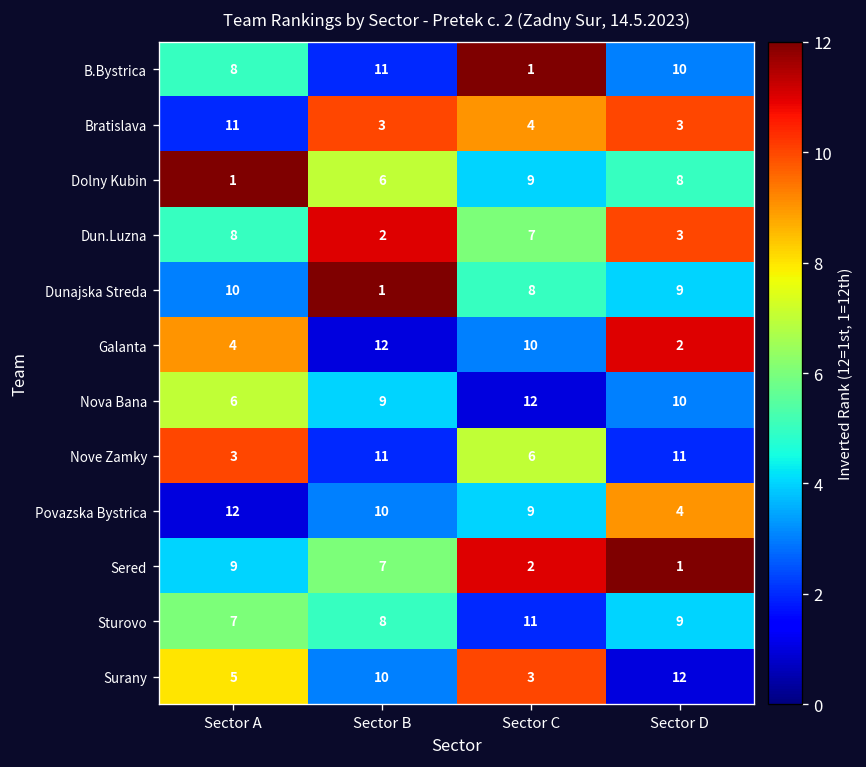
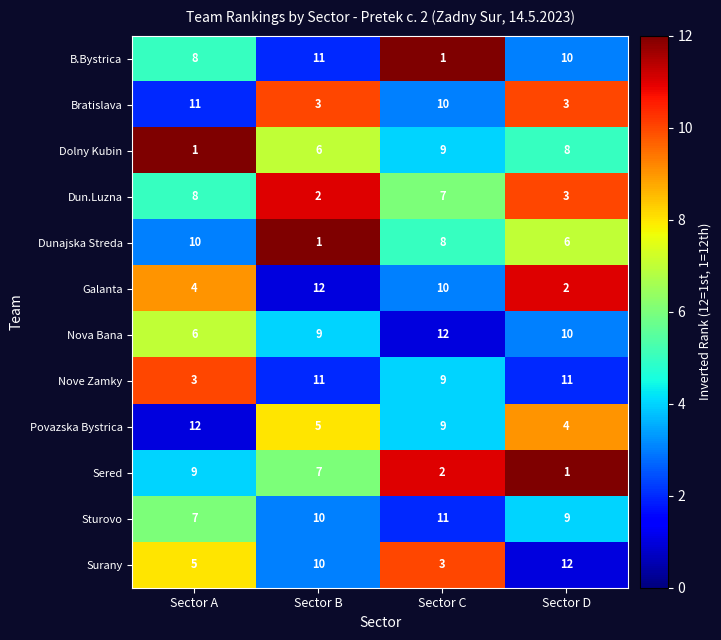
Bratislava, Sector C: 4 -> 10
Dunajska Streda, Sector D: 9 -> 6
Nove Zamky, Sector C: 6 -> 9
Povazska Bystrica, Sector B: 10 -> 5
Sturovo, Sector B: 8 -> 10
